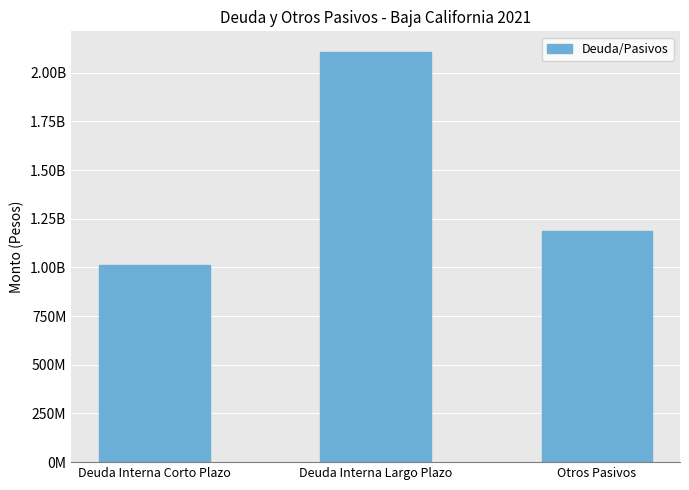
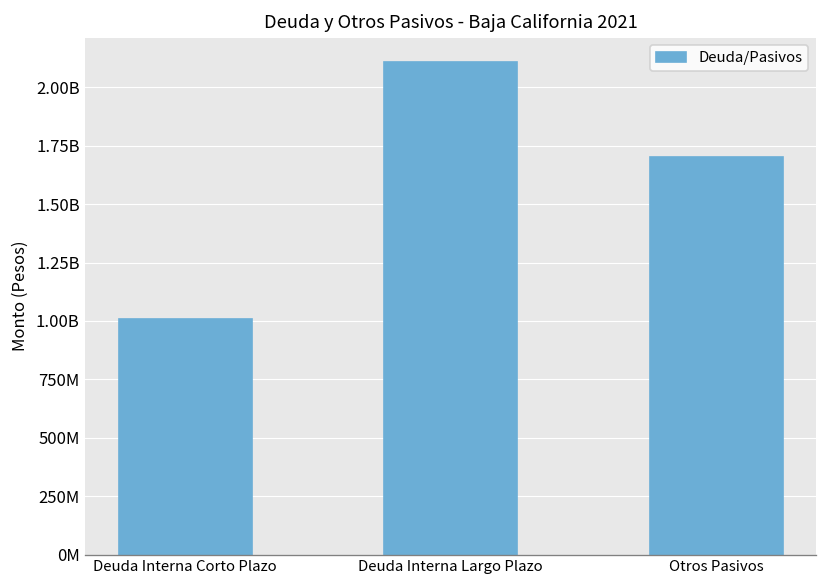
Otros Pasivos: 1190000000 -> 1700000000
